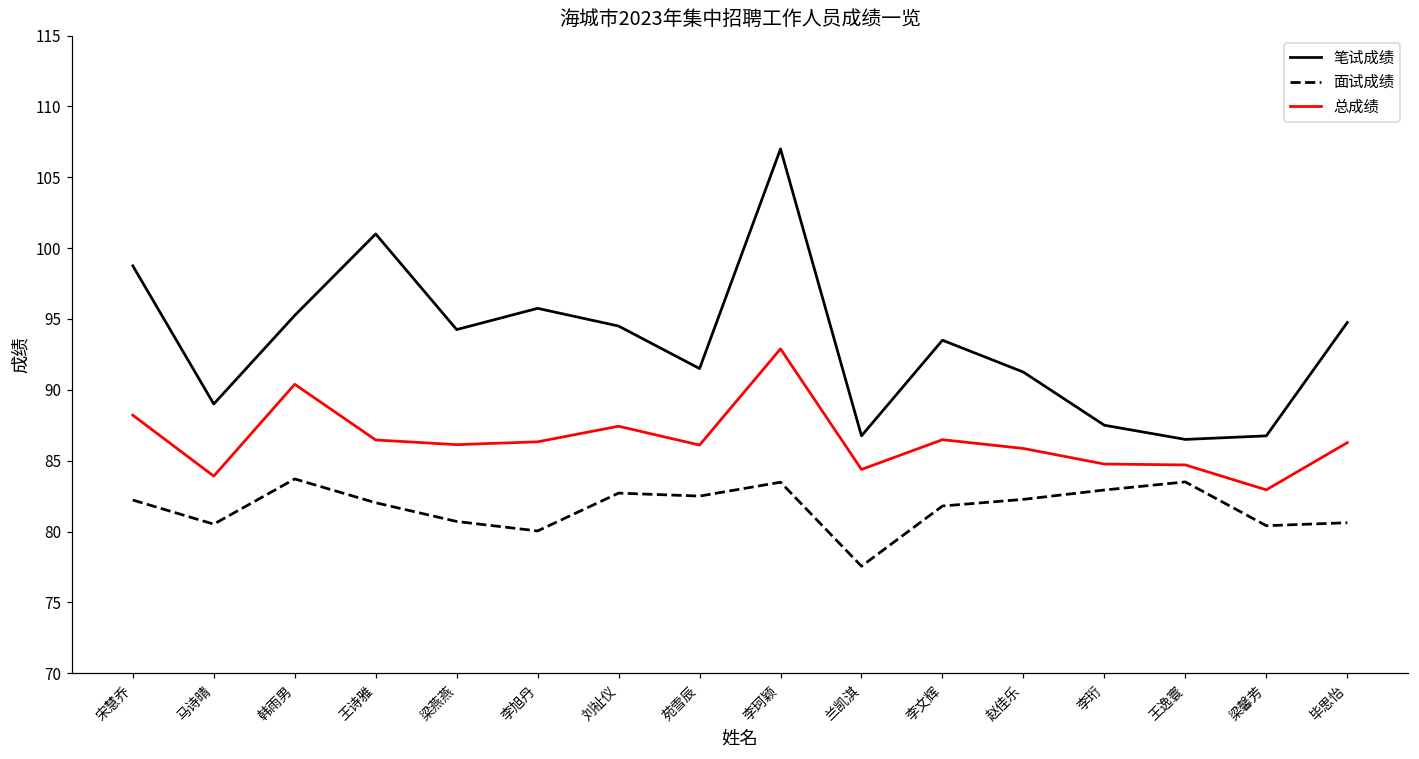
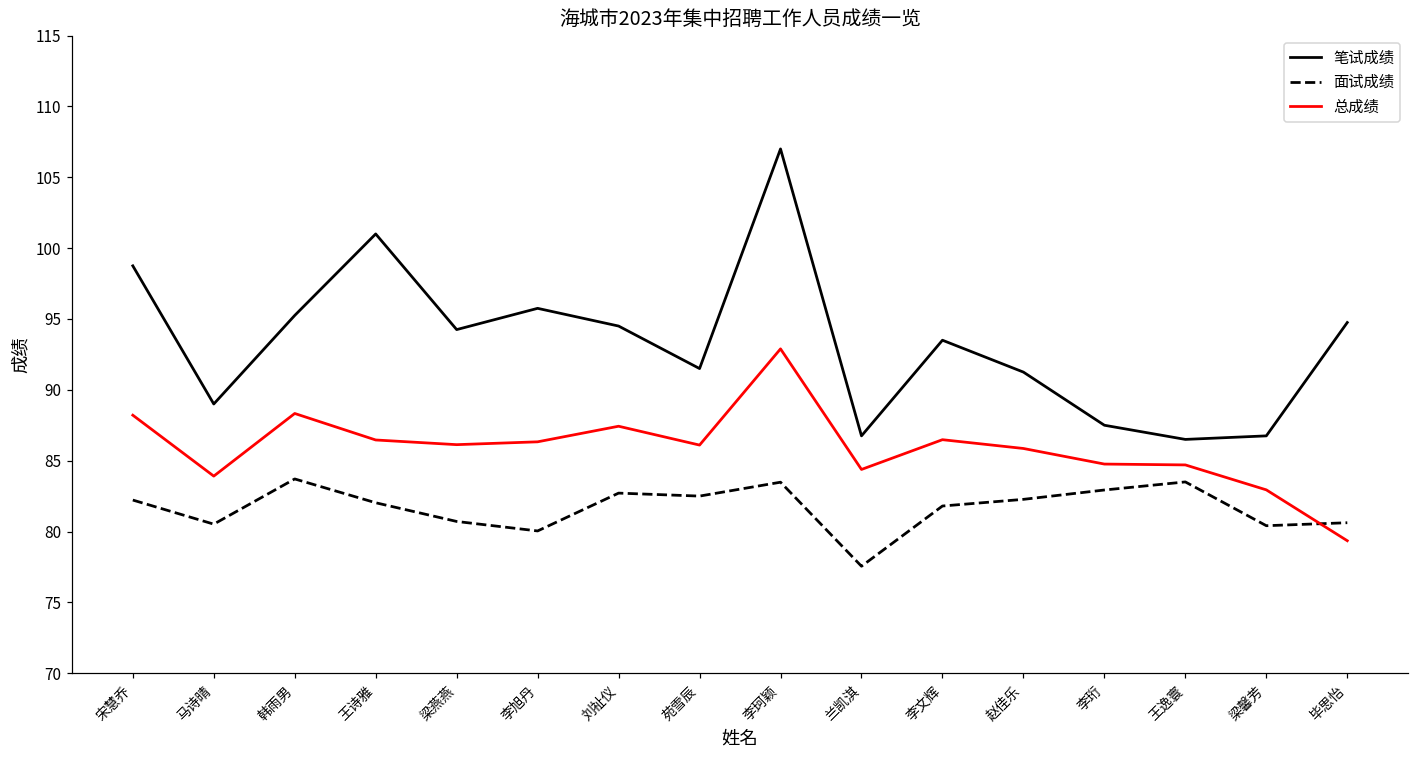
总成绩, 韩雨男: 90.4 -> 88.3
总成绩, 毕思怡: 86.3 -> 79.4
